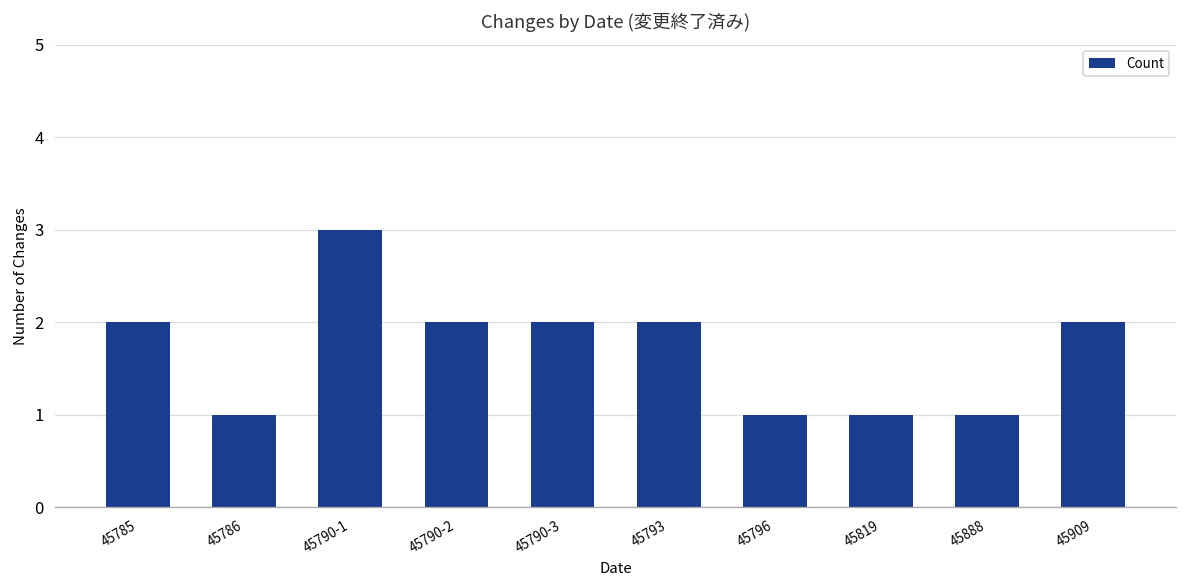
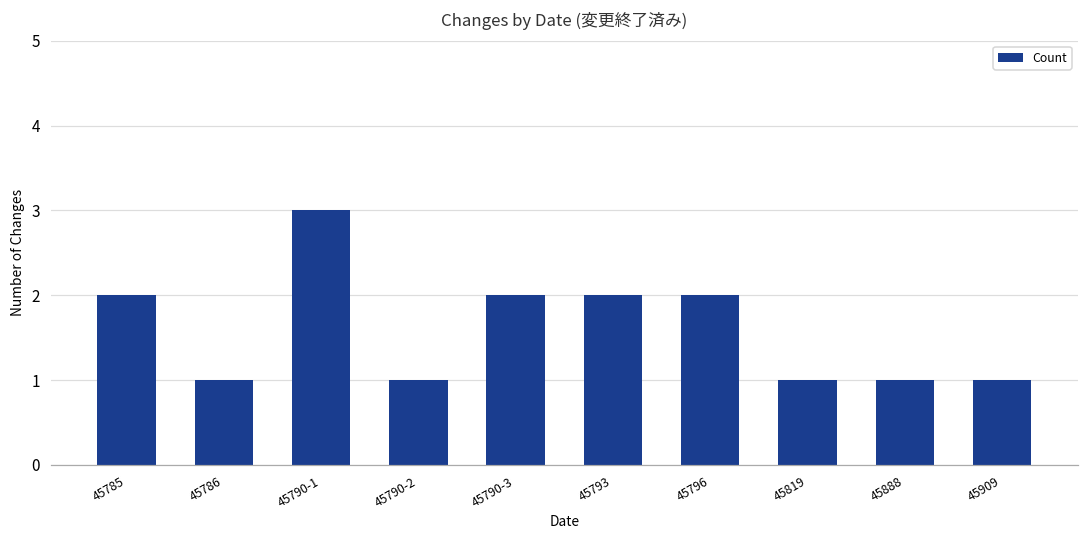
45790-2: 2 -> 1
45796: 1 -> 2
45909: 2 -> 1
